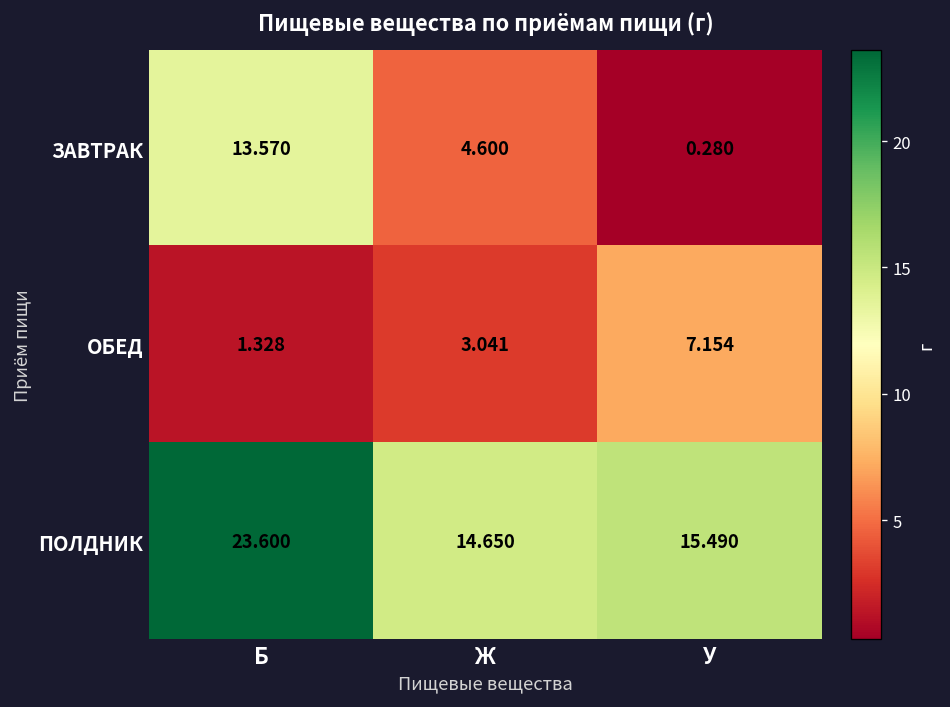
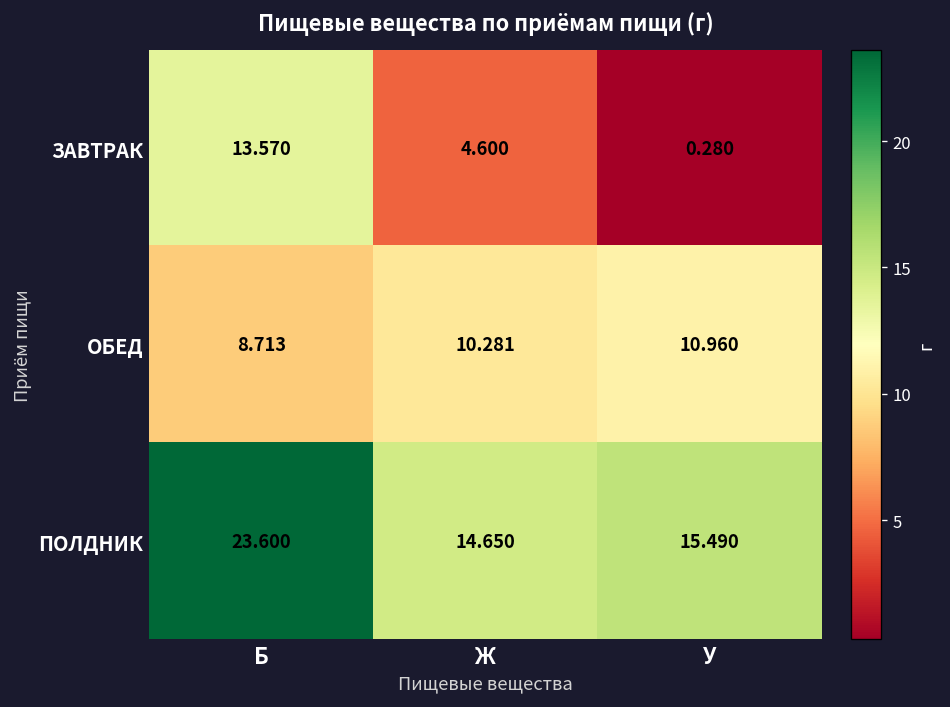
ОБЕД, Б: 1.328 -> 8.713
ОБЕД, Ж: 3.041 -> 10.281
ОБЕД, У: 7.154 -> 10.960
